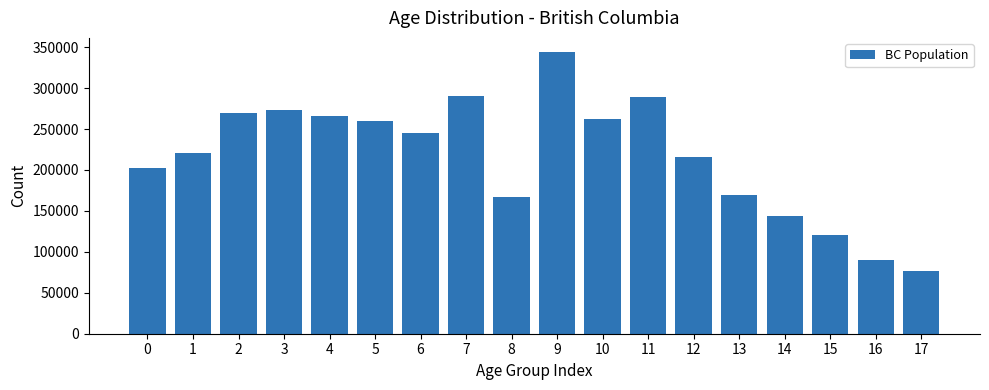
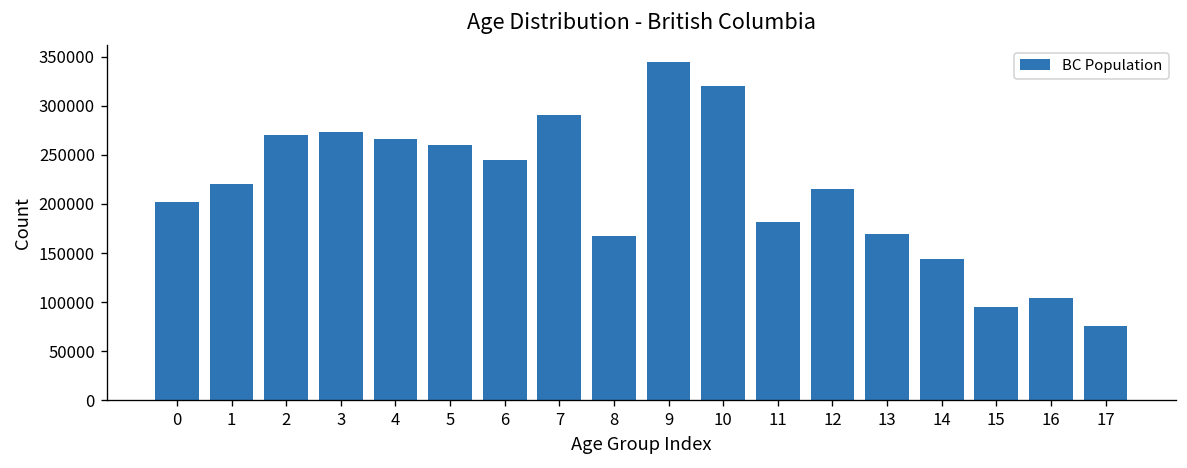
10: 260000 -> 320000
11: 290000 -> 180000
15: 120000 -> 100000
16: 90000 -> 100000
